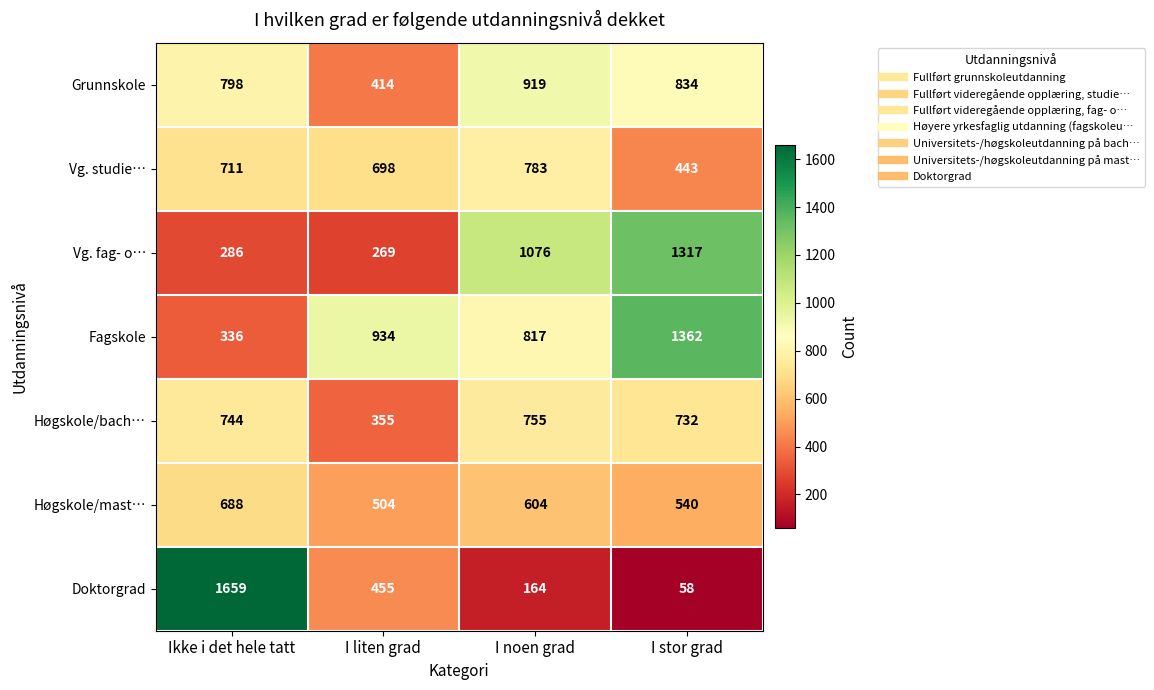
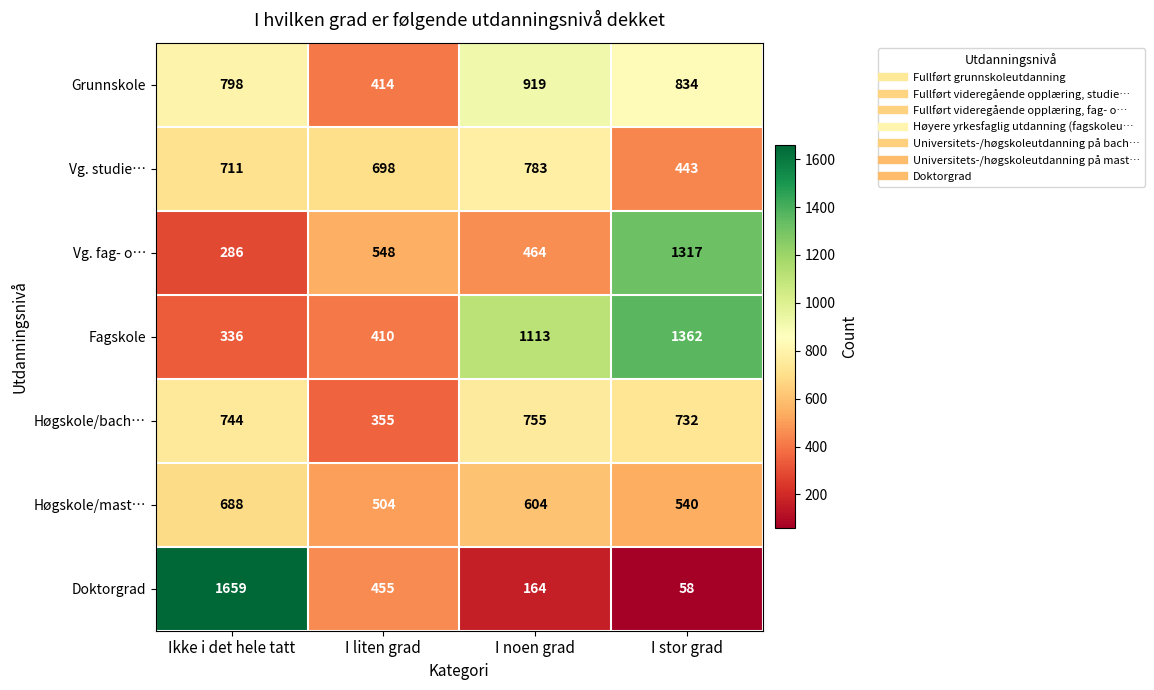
Vg. fag- o…, I liten grad: 269 -> 548
Vg. fag- o…, I noen grad: 1076 -> 464
Fagskole, I liten grad: 934 -> 410
Fagskole, I noen grad: 817 -> 1113
